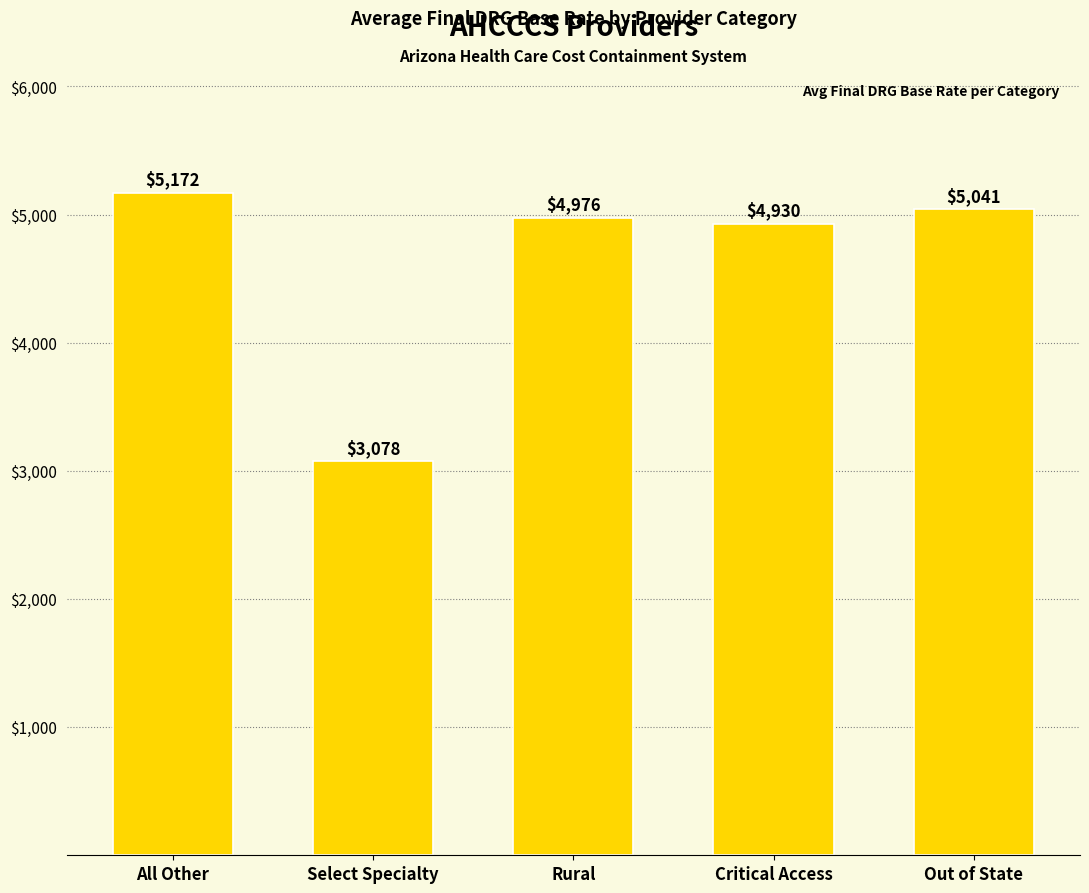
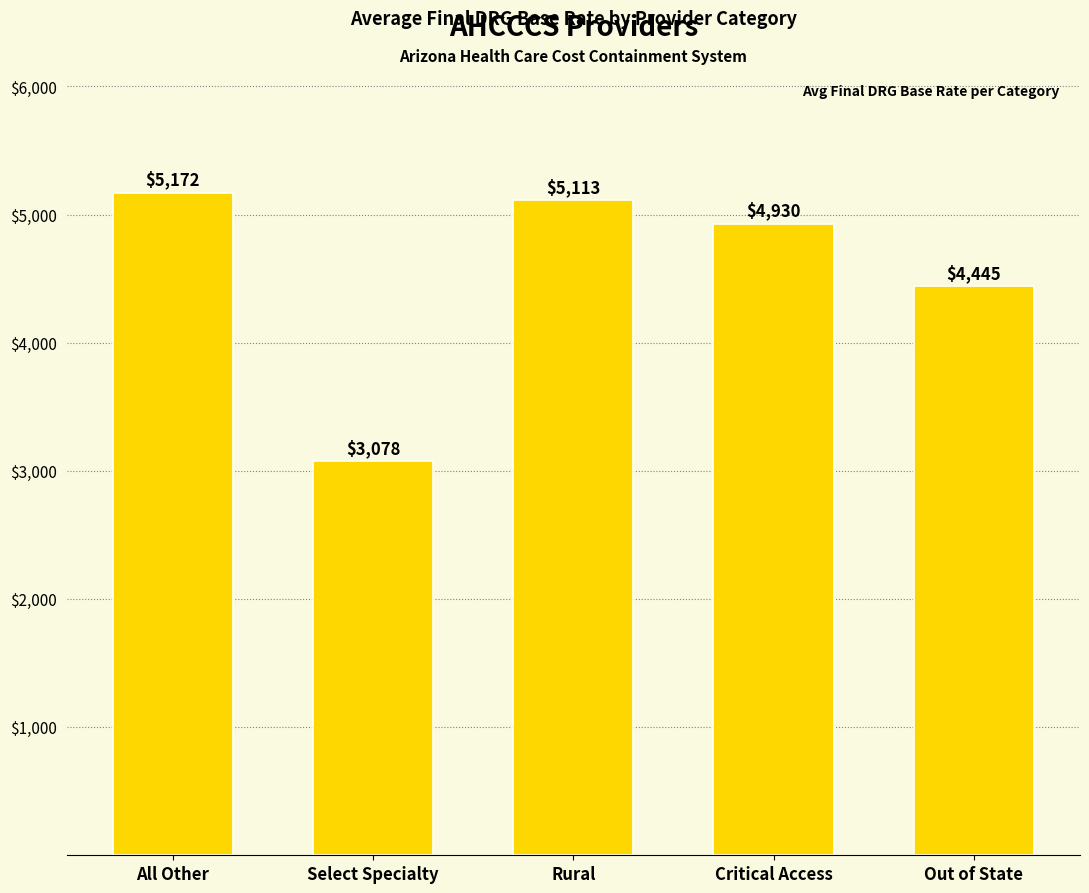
Rural: $4,976 -> $5,113
Out of State: $5,041 -> $4,445
